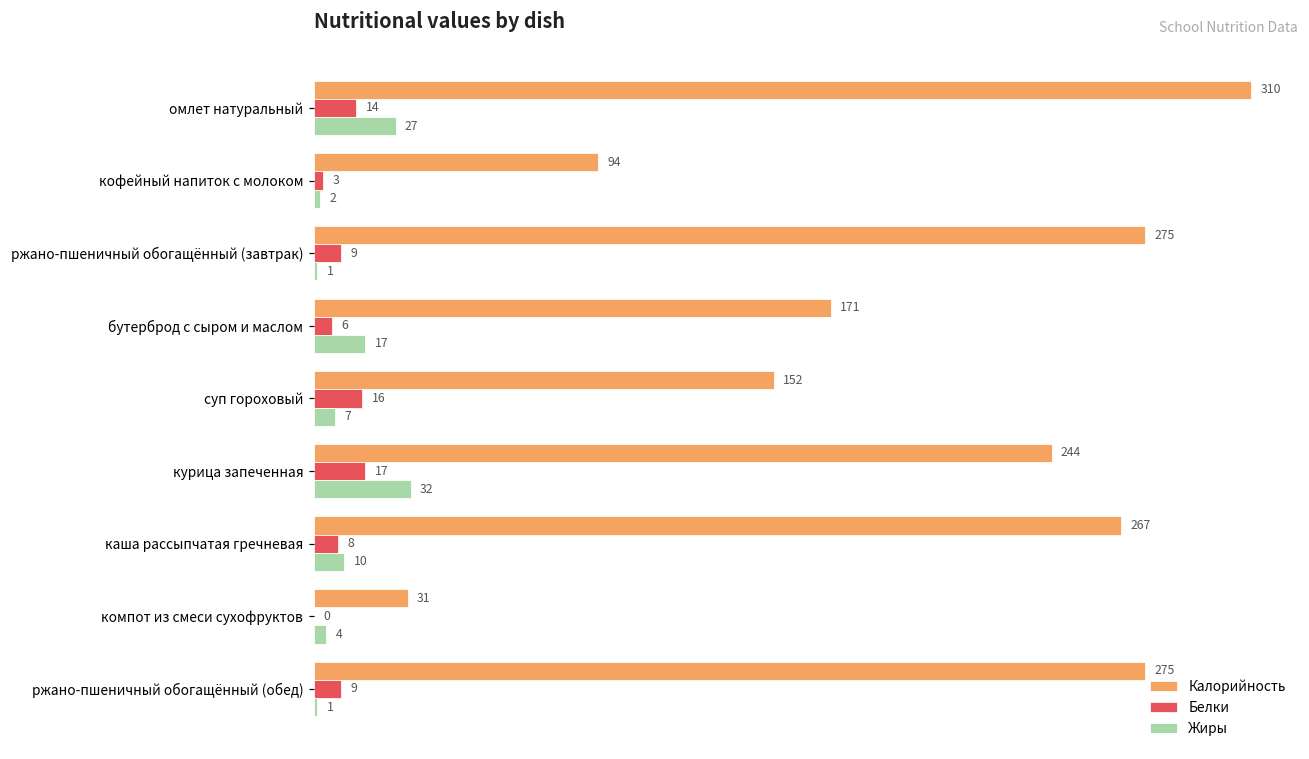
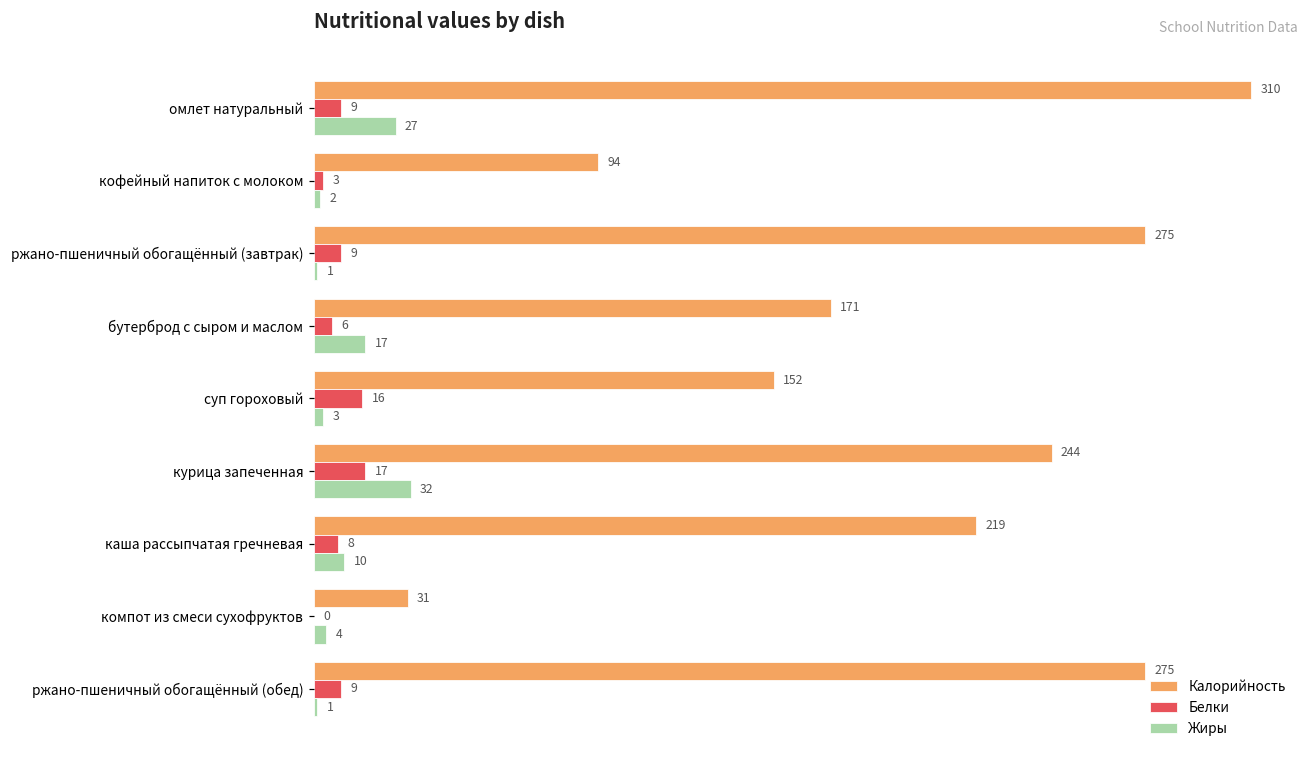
Белки, омлет натуральный: 14 -> 9
Жиры, суп гороховый: 7 -> 3
Калорийность, каша рассыпчатая гречневая: 267 -> 219
